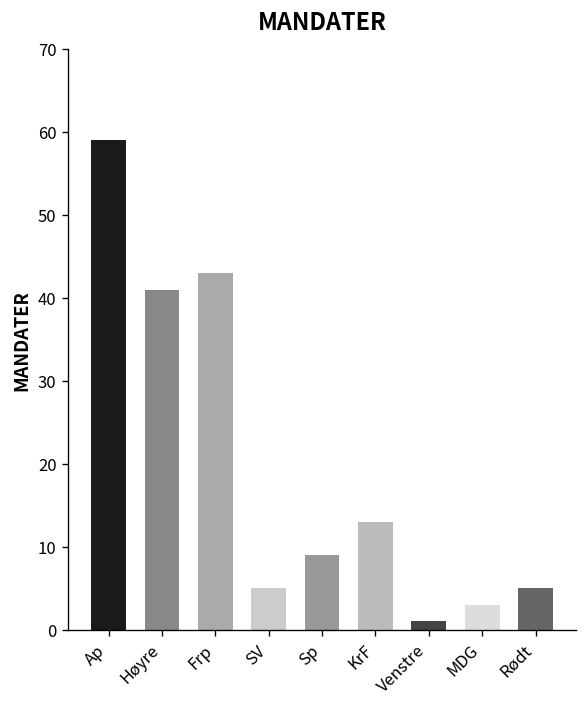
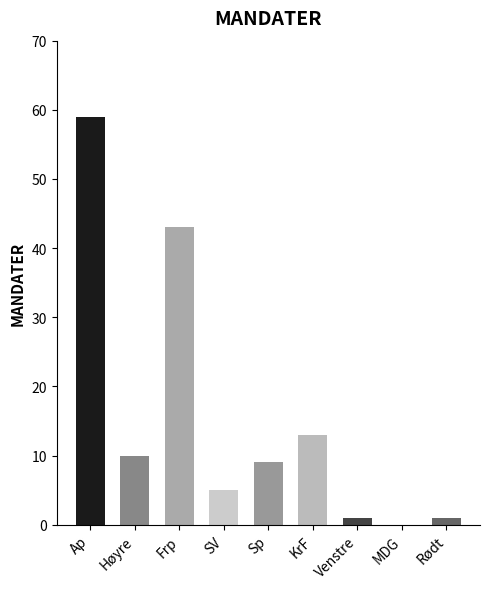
Høyre: 41 -> 10
MDG: 3 -> 0
Rødt: 5 -> 1
